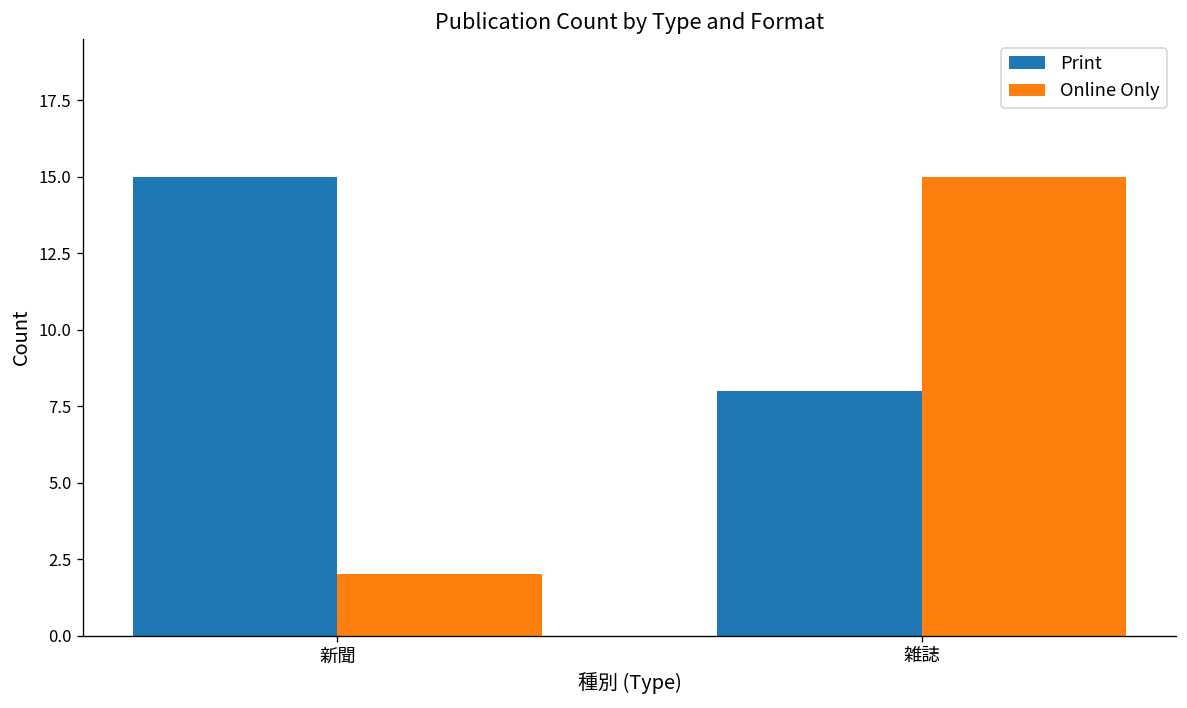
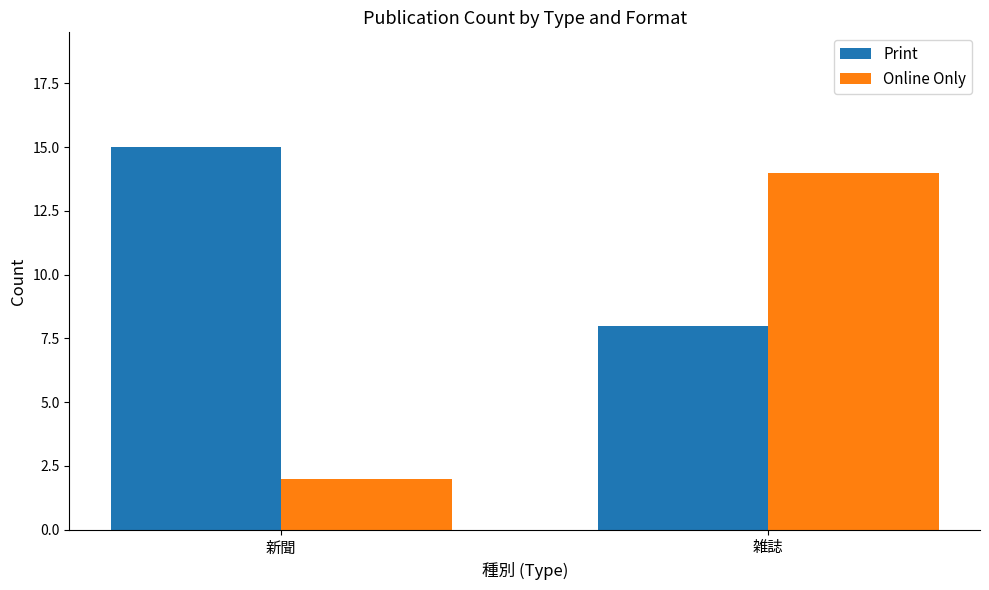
Online Only, 雑誌: 15 -> 14
